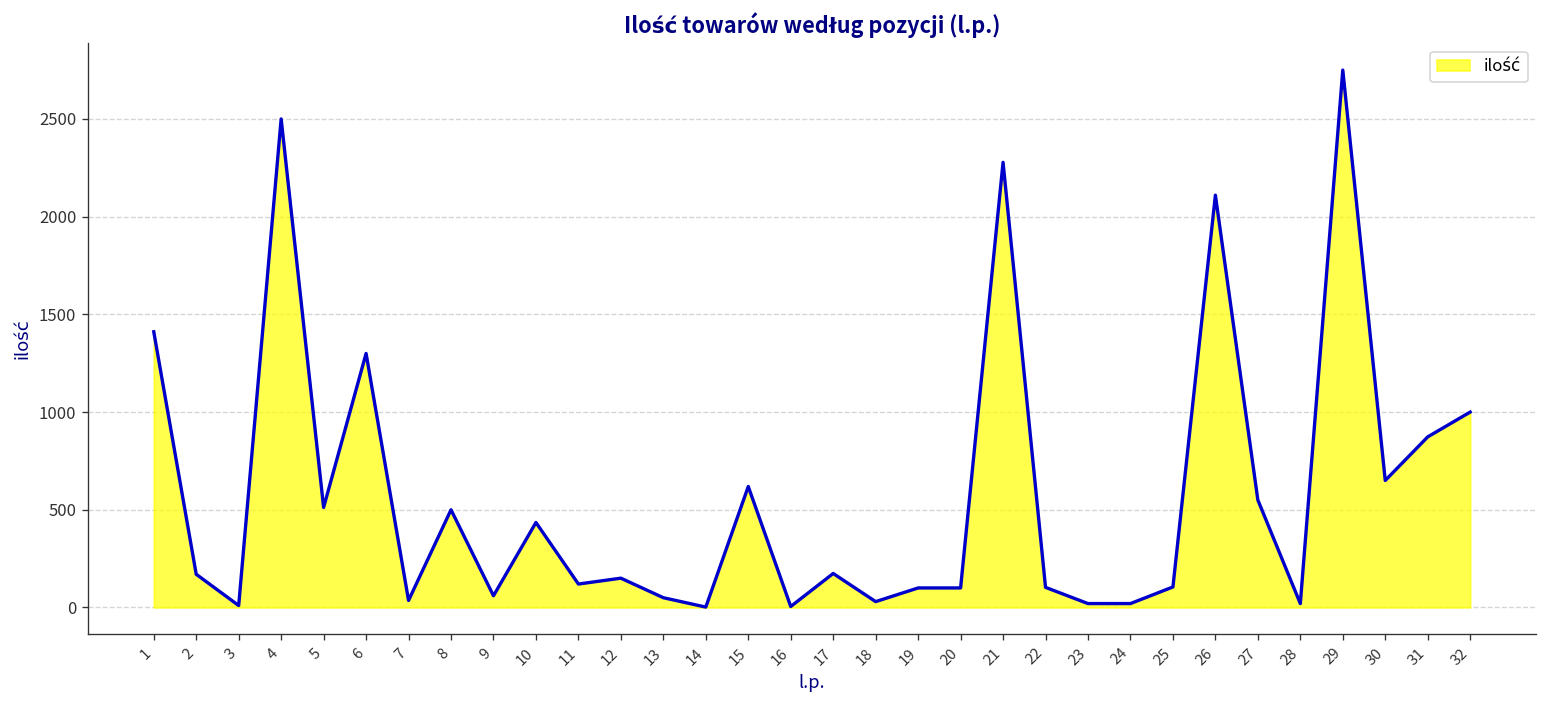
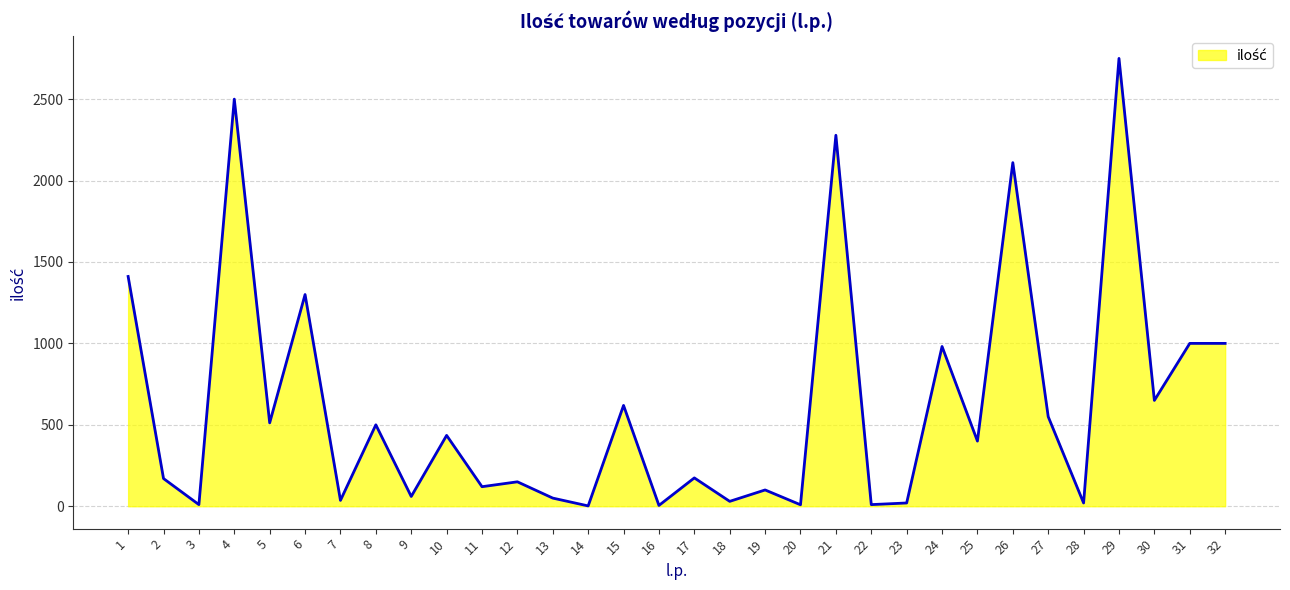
20: 100 -> 10
22: 100 -> 10
24: 20 -> 980
25: 110 -> 400
31: 870 -> 1000
